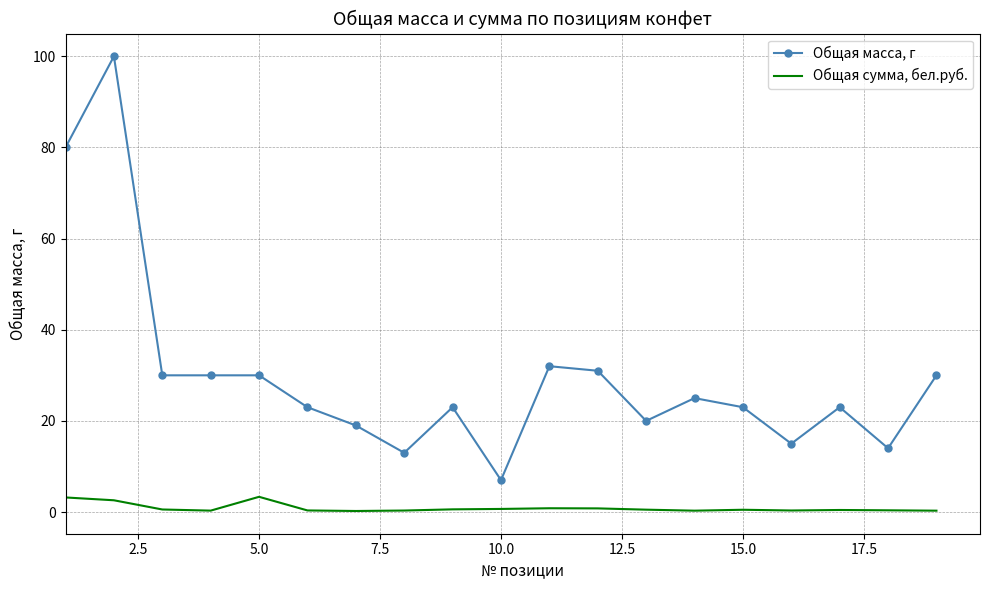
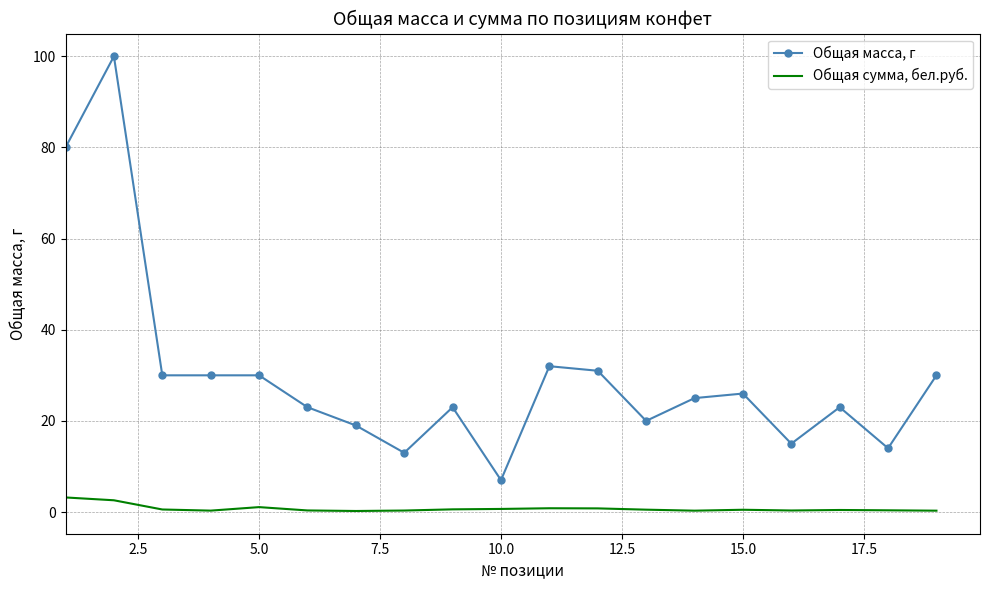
Общая сумма, бел.руб., 5.0: 3 -> 1
Общая масса, г, 15.0: 23 -> 26
